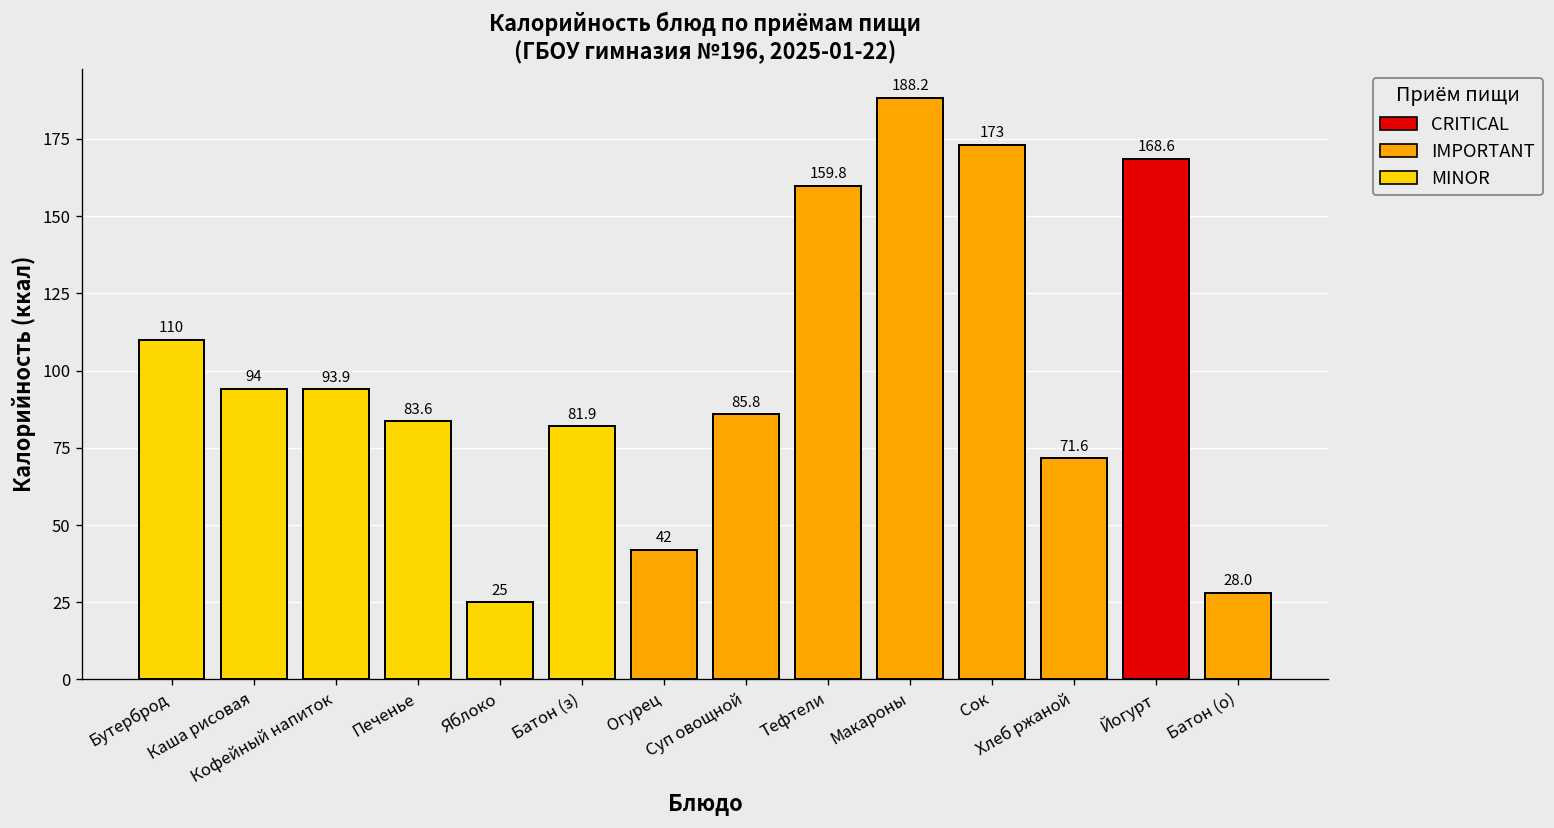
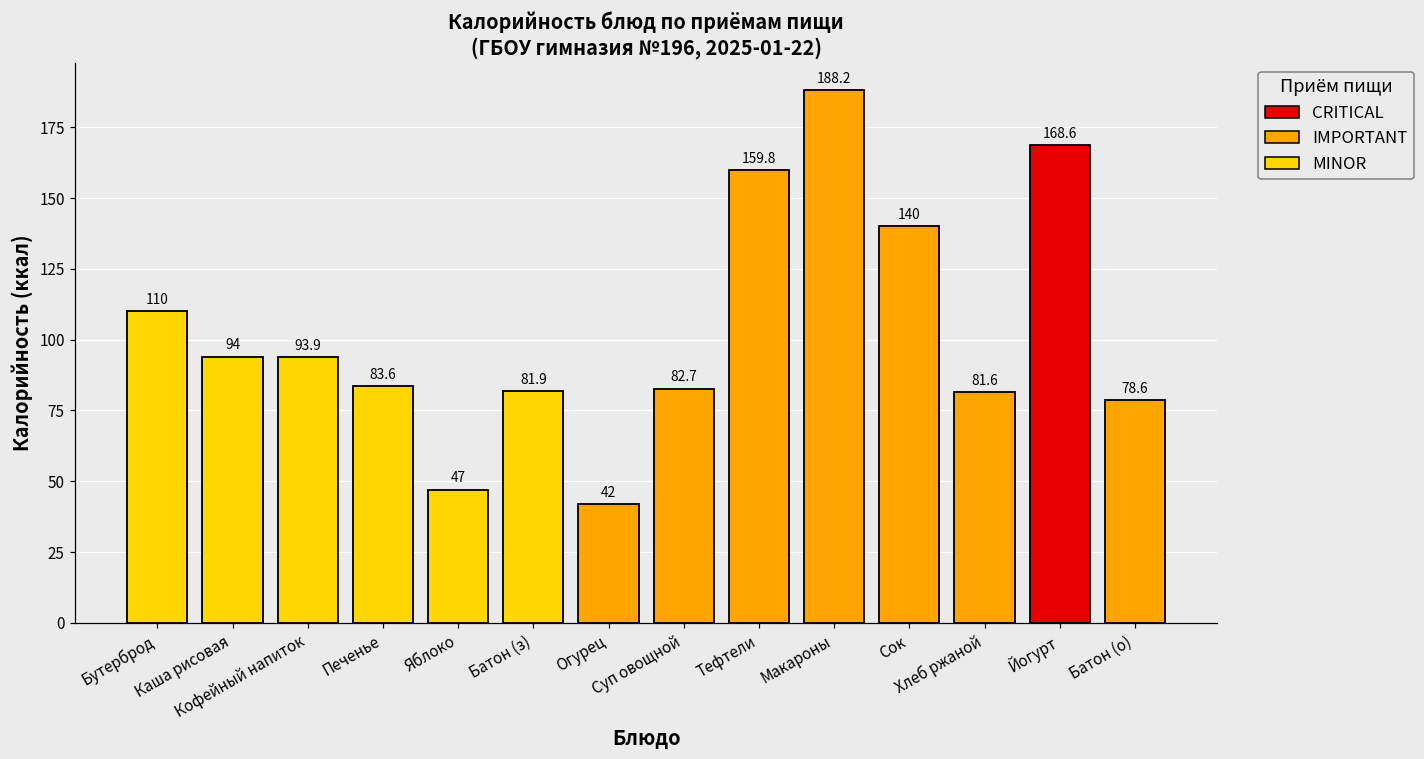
Яблоко: 25 -> 47
Суп овощной: 85.8 -> 82.7
Сок: 173 -> 140
Хлеб ржаной: 71.6 -> 81.6
Батон (о): 28.0 -> 78.6
